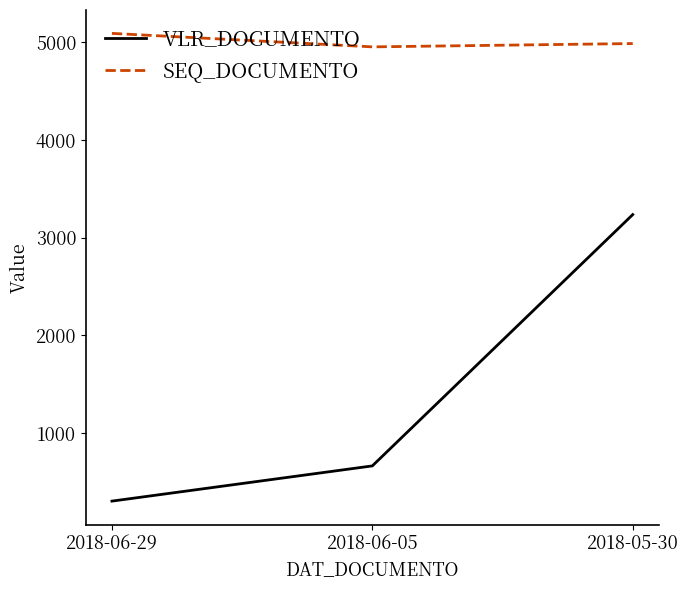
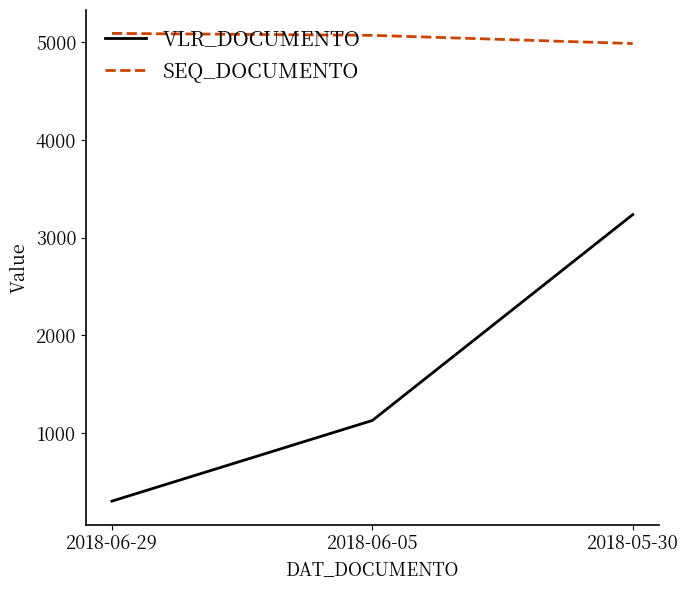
VLR_DOCUMENTO, 2018-06-05: 700 -> 1100
SEQ_DOCUMENTO, 2018-06-05: 5000 -> 5100
